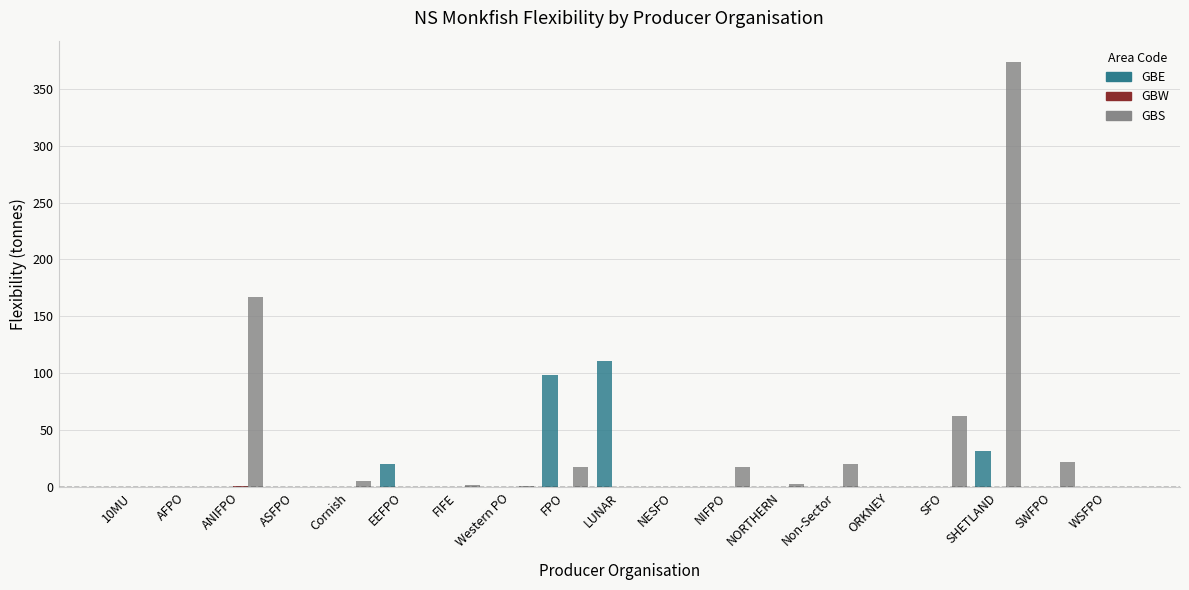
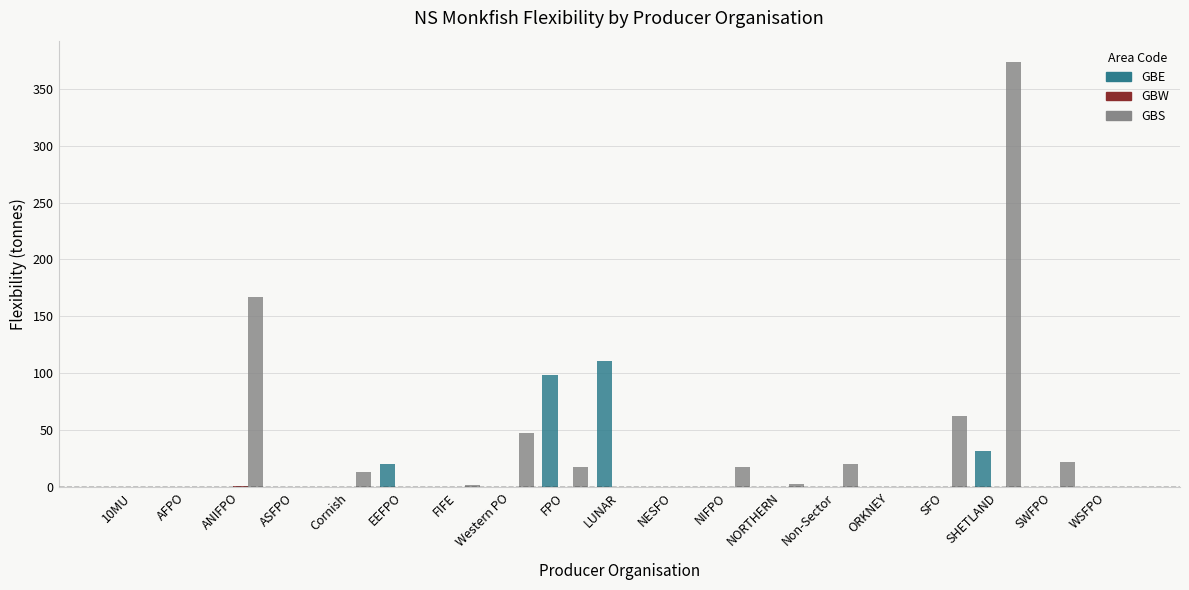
GBS, Cornish: 5 -> 13
GBS, Western PO: 1 -> 48
